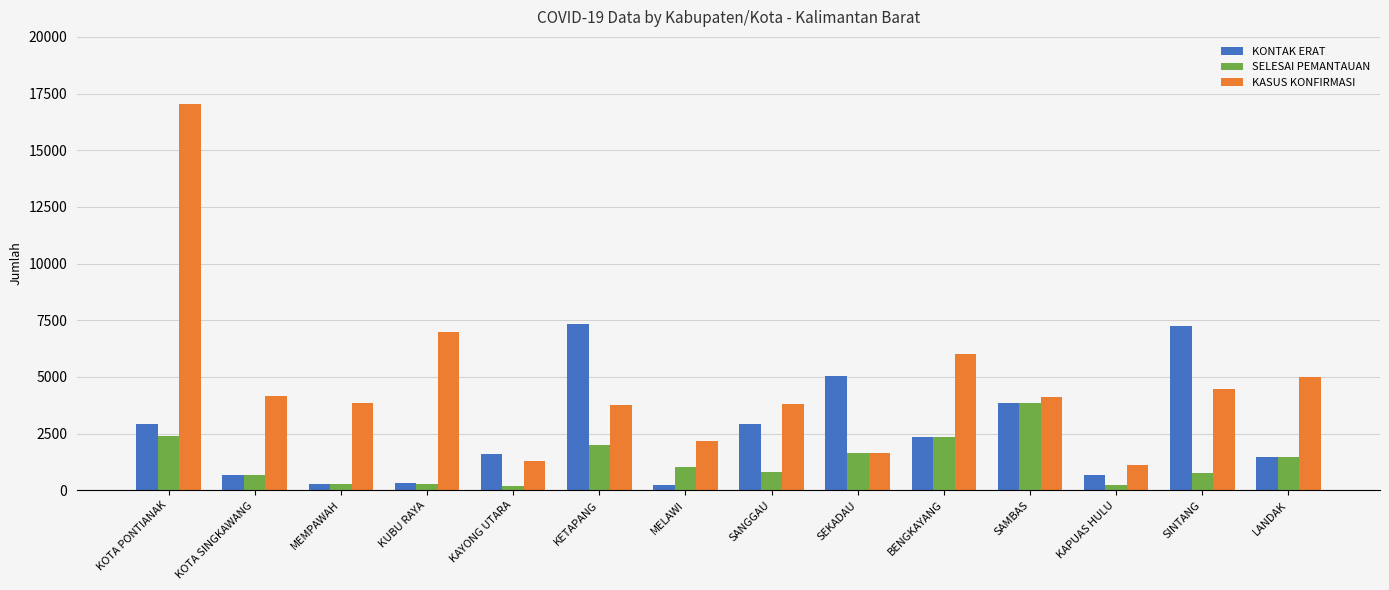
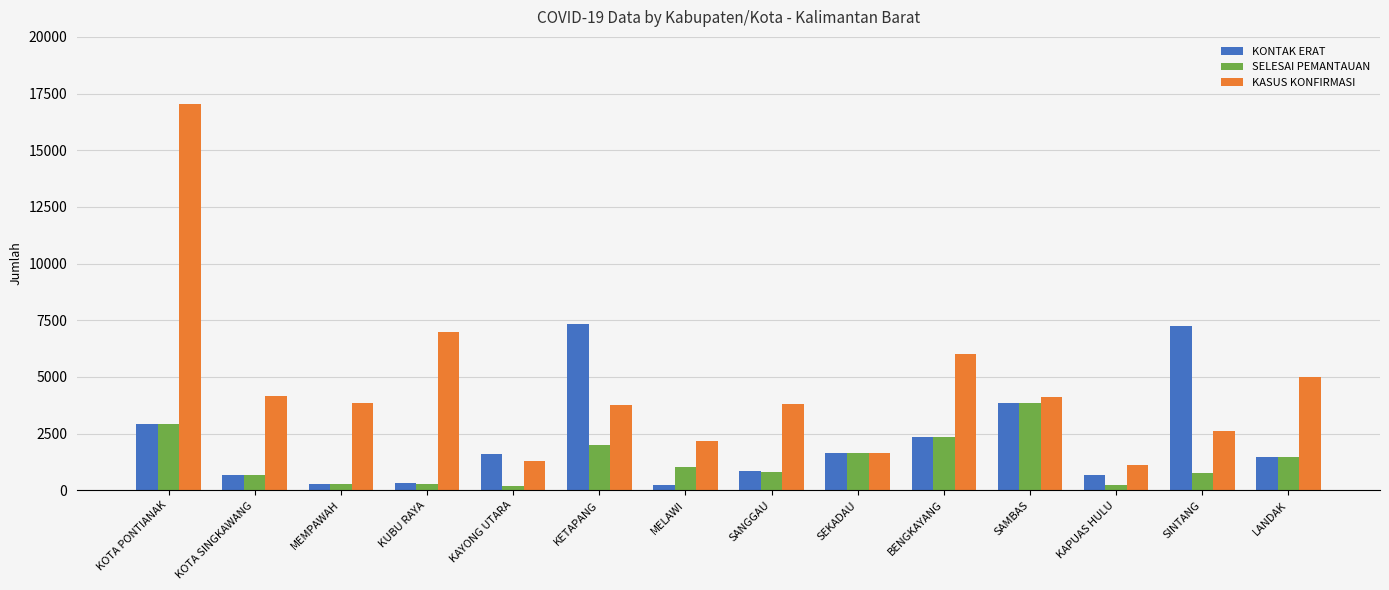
SELESAI PEMANTAUAN, KOTA PONTIANAK: 2400 -> 2900
KONTAK ERAT, SANGGAU: 2900 -> 900
KONTAK ERAT, SEKADAU: 5000 -> 1600
KASUS KONFIRMASI, SINTANG: 4500 -> 2600
